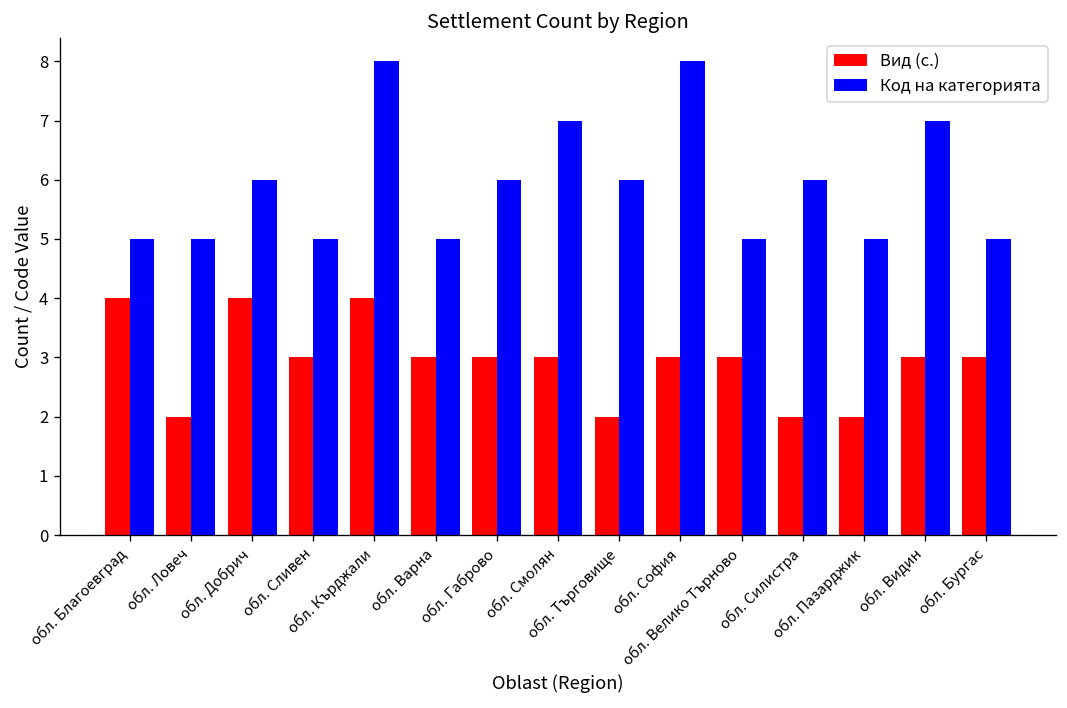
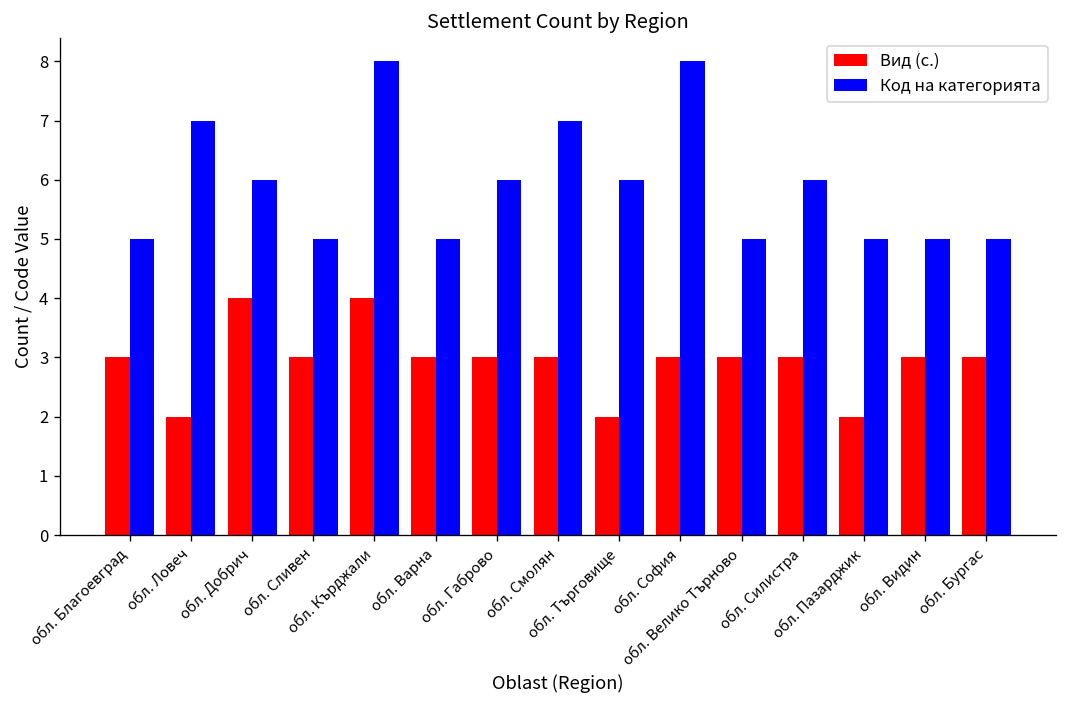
Вид (с.), обл. Благоевград: 4 -> 3
Код на категорията, обл. Ловеч: 5 -> 7
Вид (с.), обл. Силистра: 2 -> 3
Код на категорията, обл. Видин: 7 -> 5
